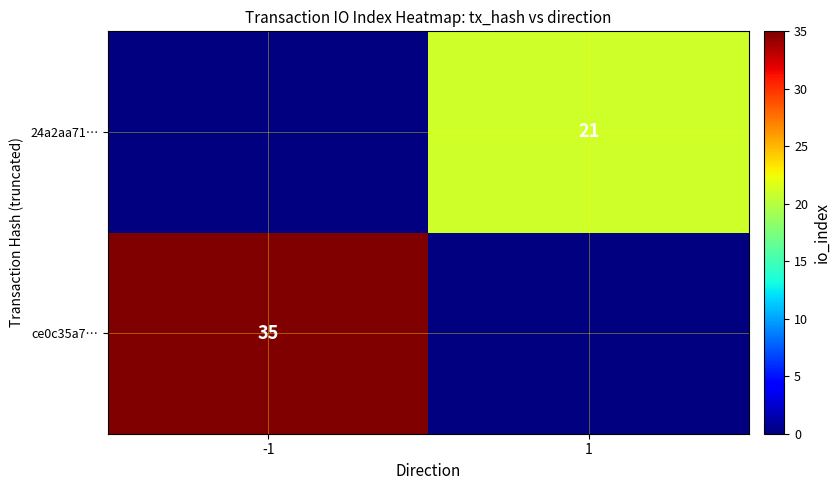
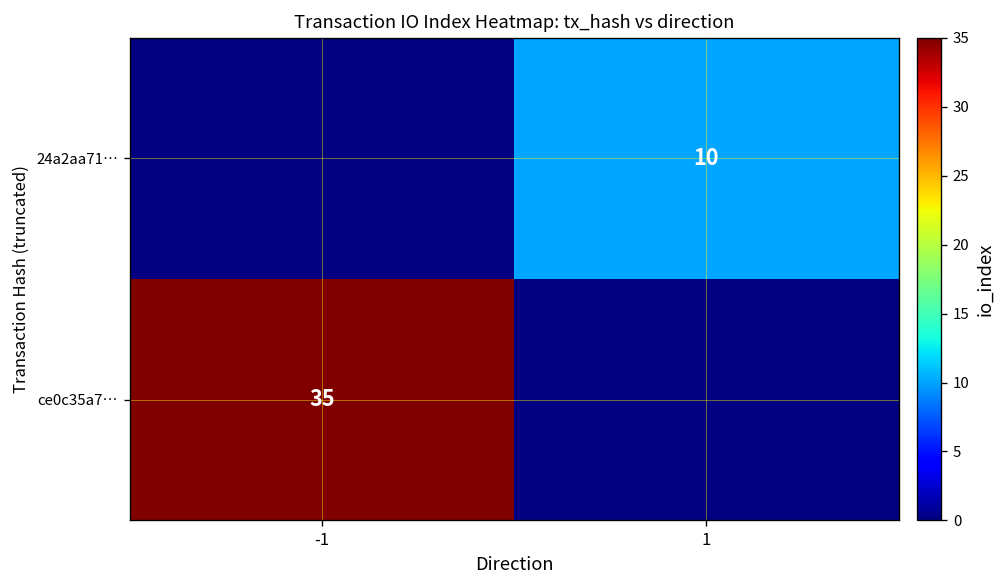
24a2aa71…, 1: 21 -> 10
